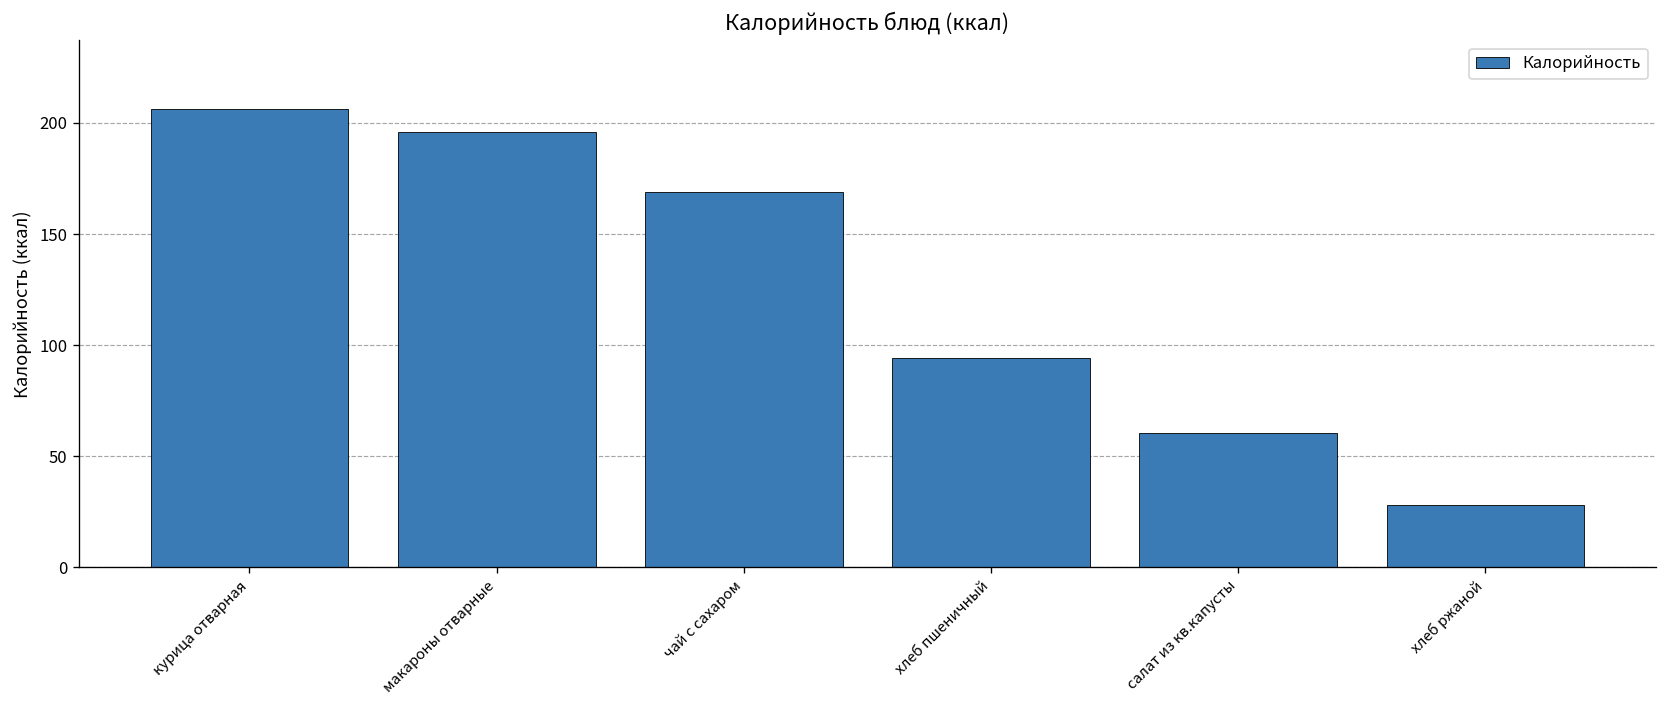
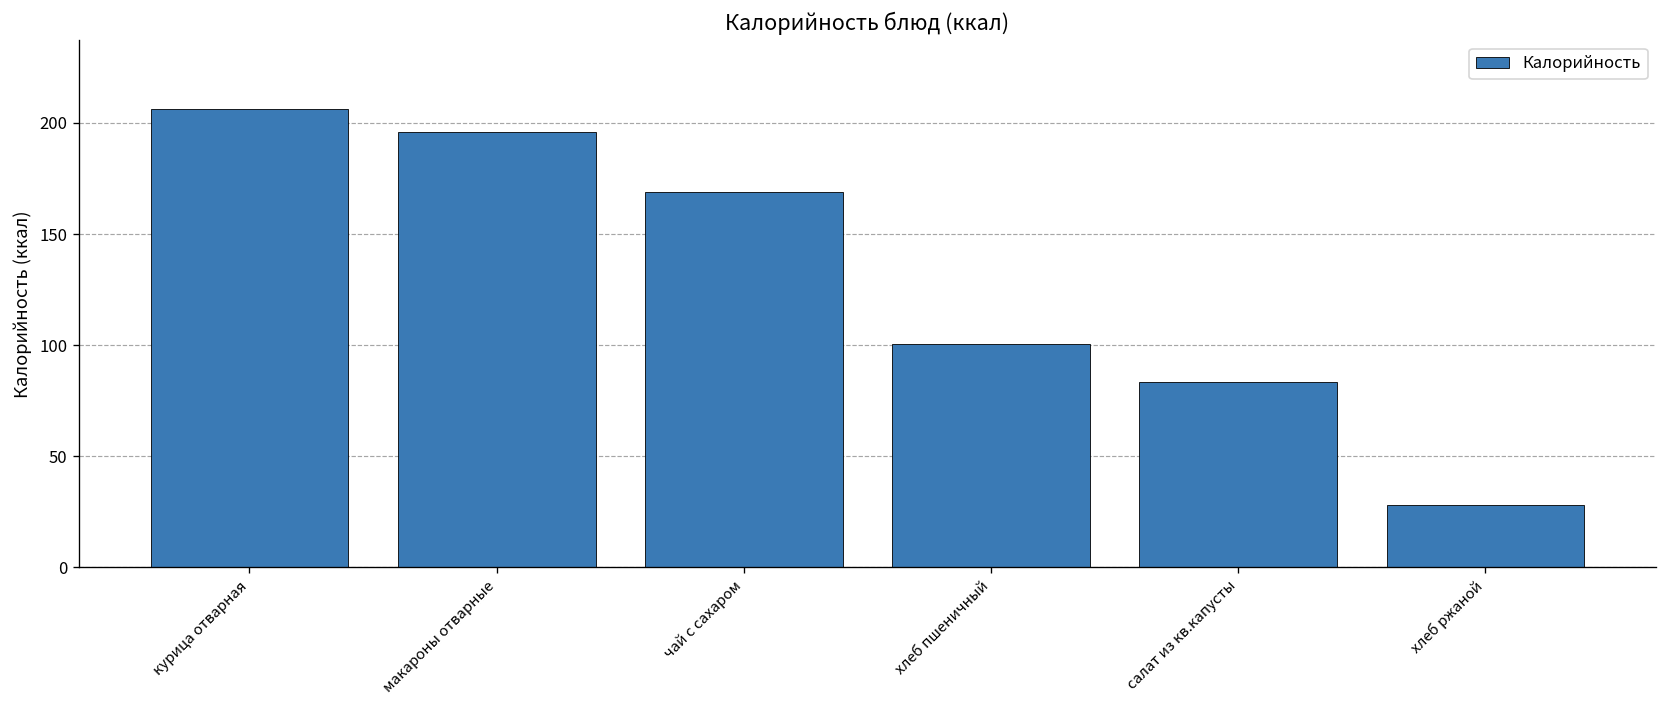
хлеб пшеничный: 94 -> 100
салат из кв.капусты: 60 -> 83
